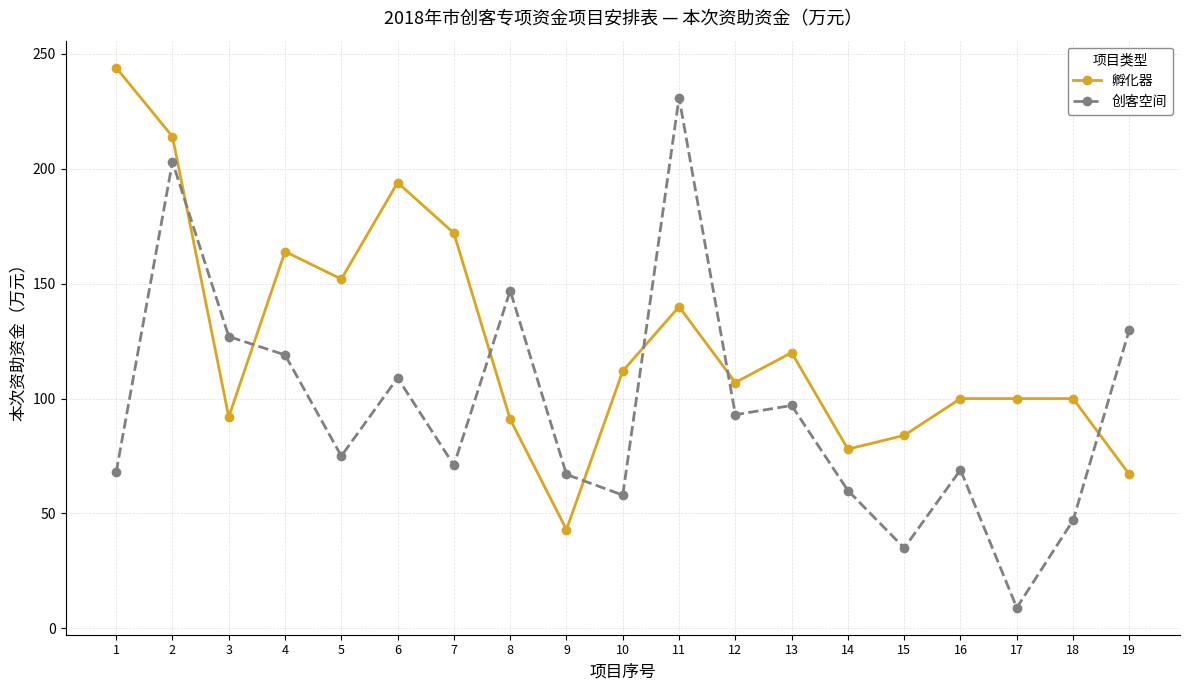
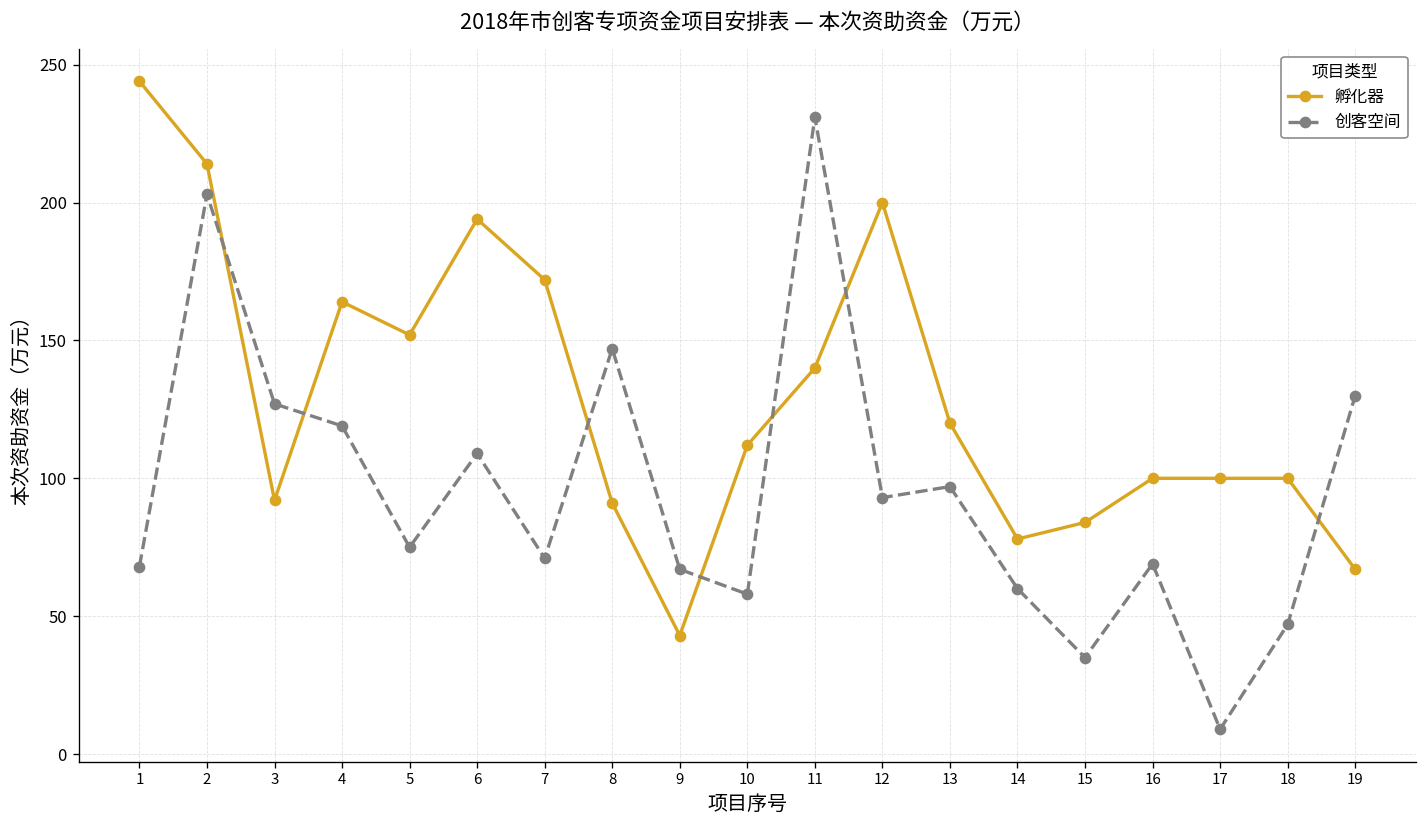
孵化器, 12: 107 -> 200
